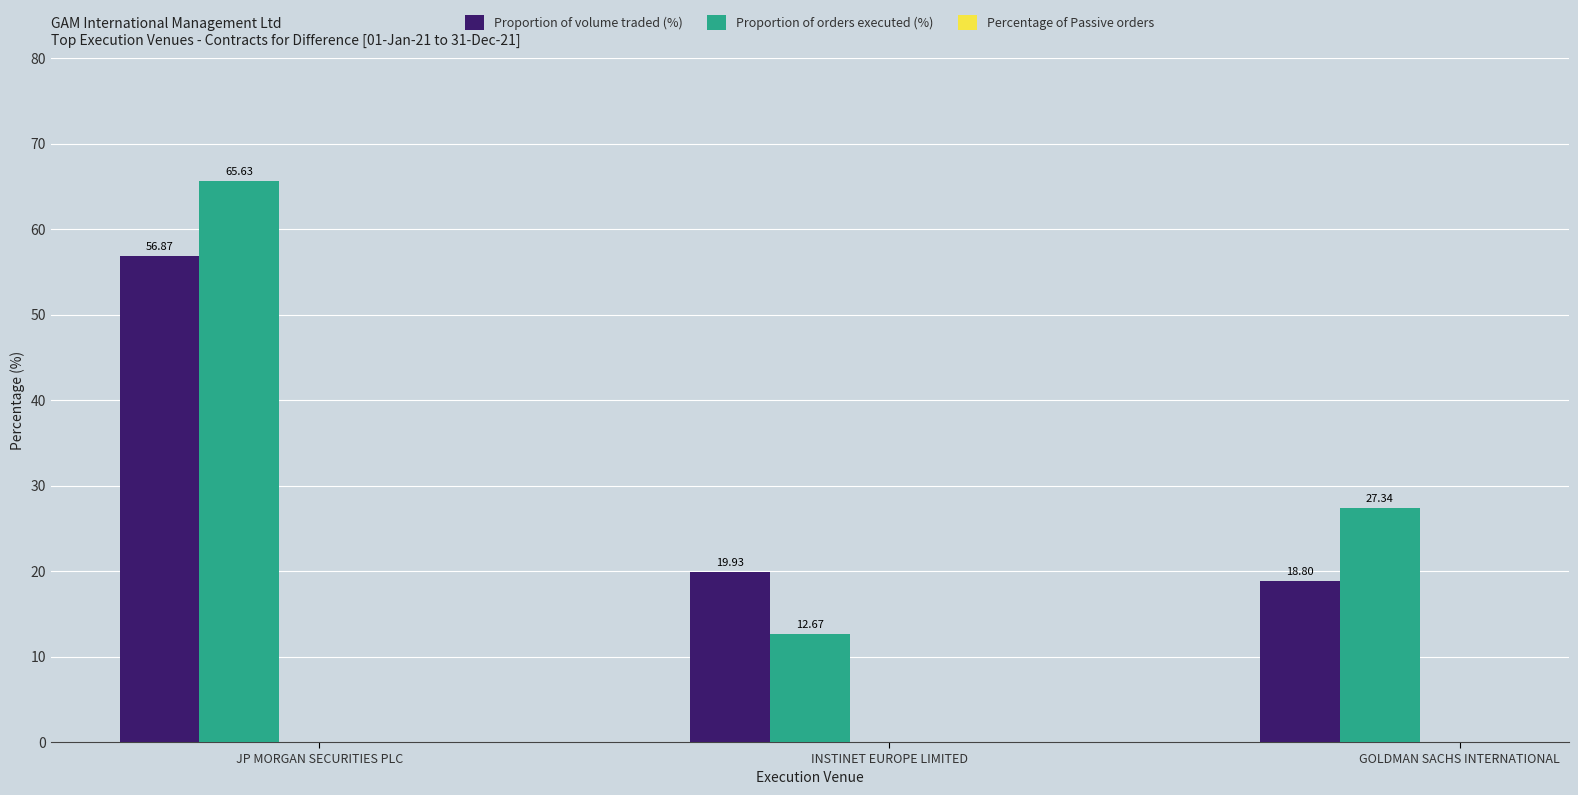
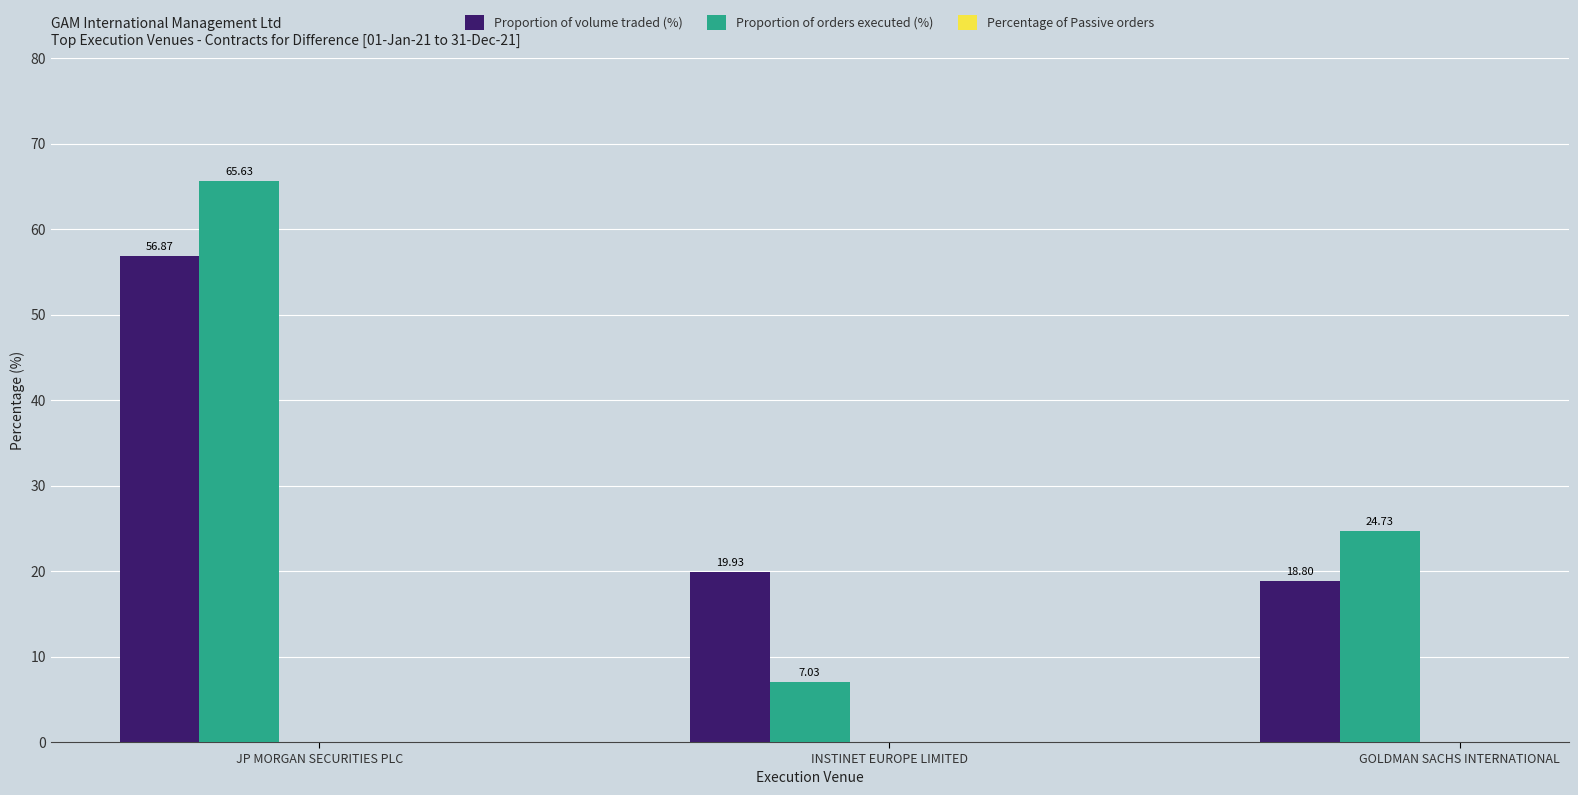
Proportion of orders executed (%), INSTINET EUROPE LIMITED: 12.67 -> 7.03
Proportion of orders executed (%), GOLDMAN SACHS INTERNATIONAL: 27.34 -> 24.73
